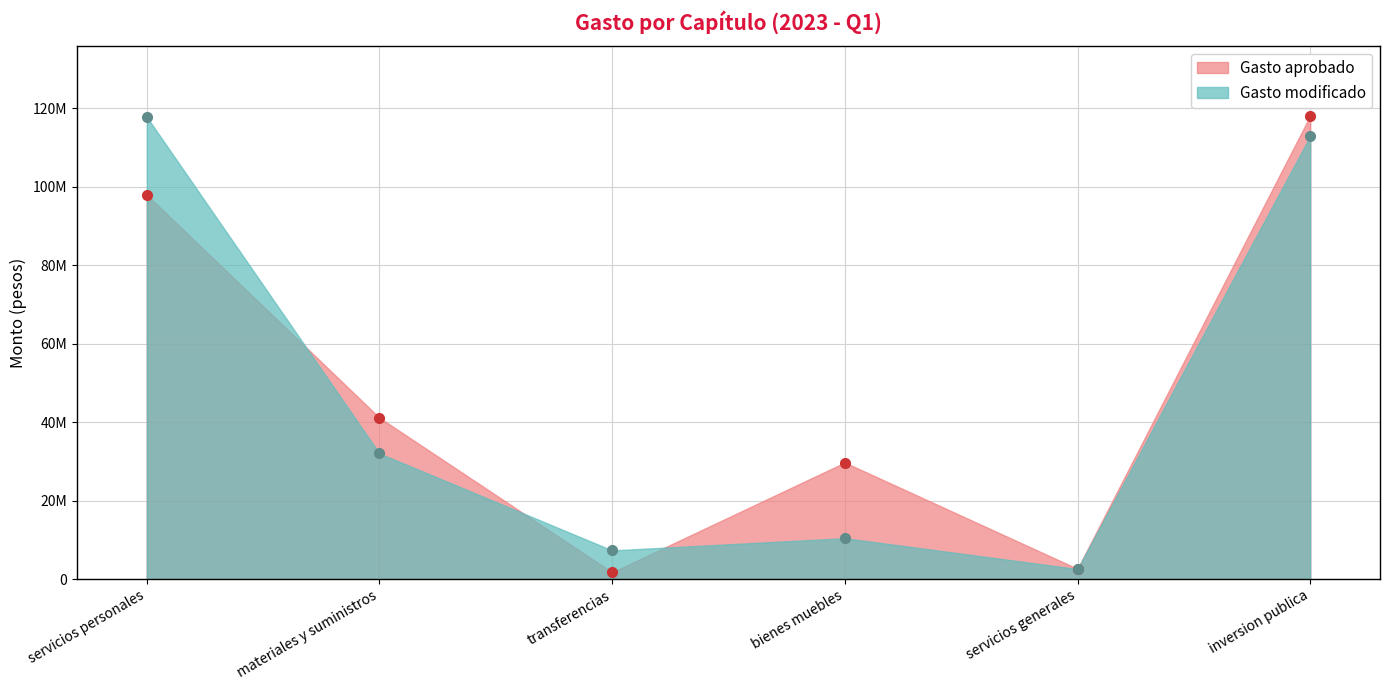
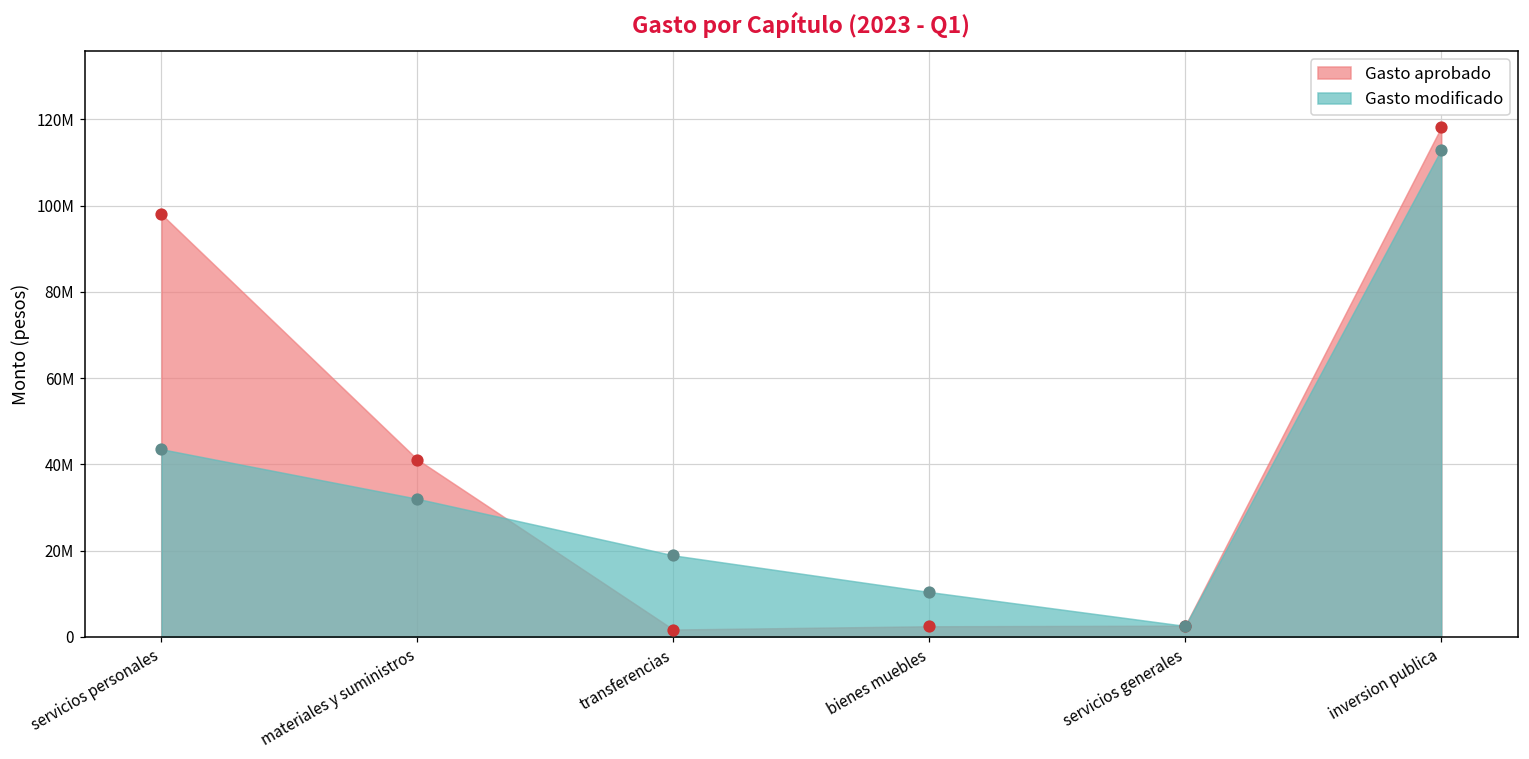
Gasto modificado, servicios personales: 118000000 -> 44000000
Gasto modificado, transferencias: 7000000 -> 19000000
Gasto aprobado, bienes muebles: 30000000 -> 2000000
